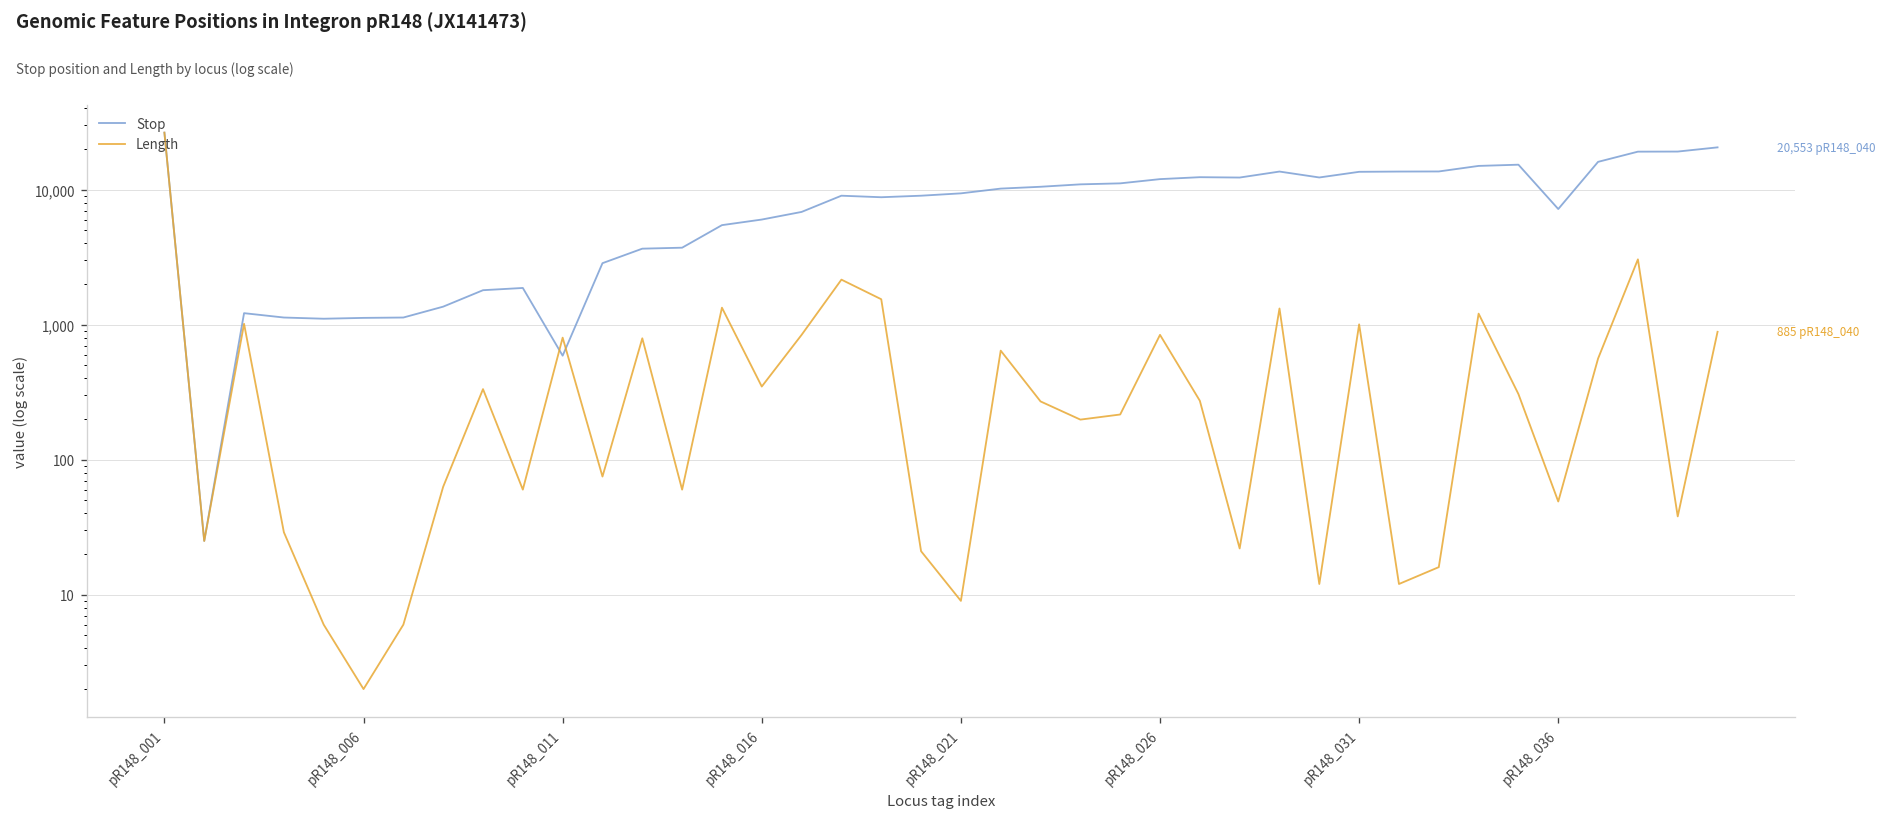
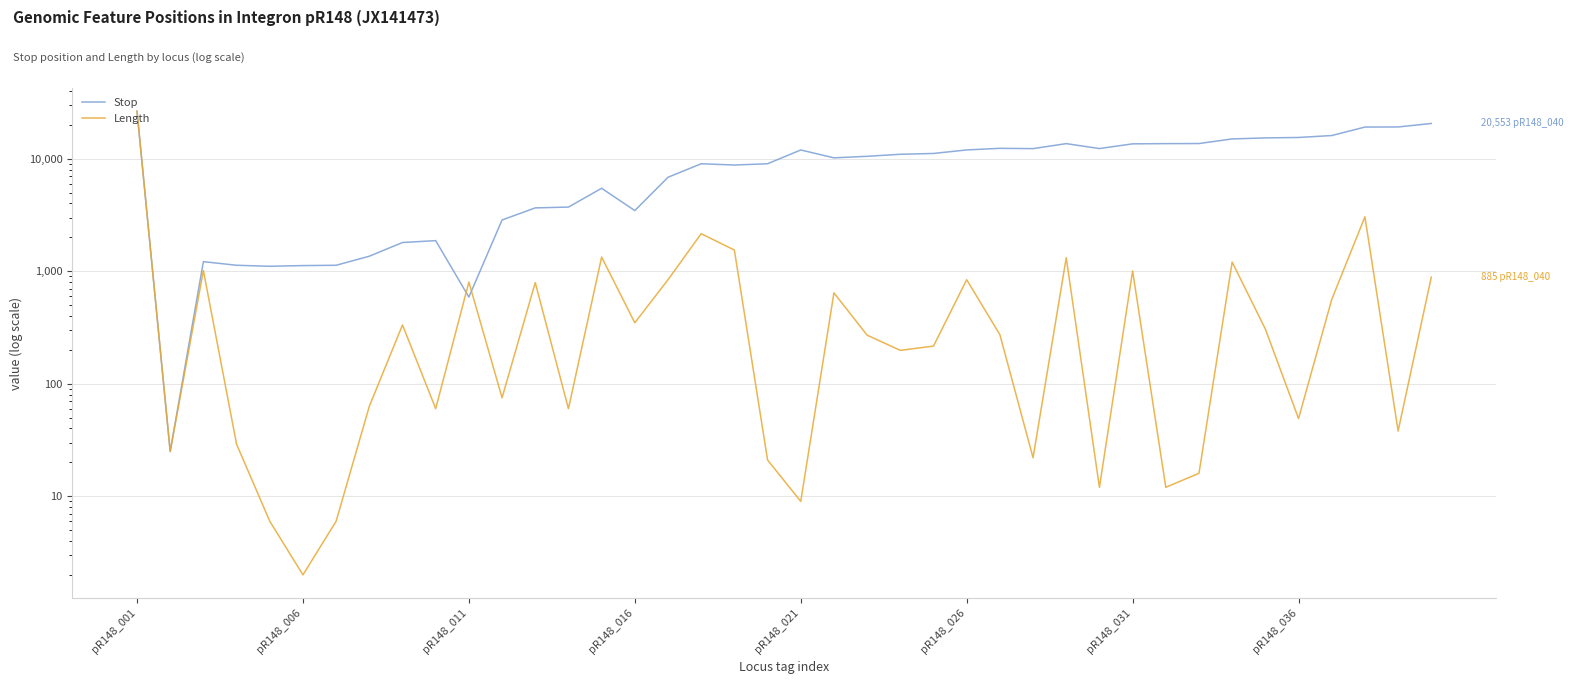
Stop, pR148_016: 6,000 -> 3,500
Stop, pR148_021: 9,000 -> 12,000
Stop, pR148_036: 7,000 -> 15,000
